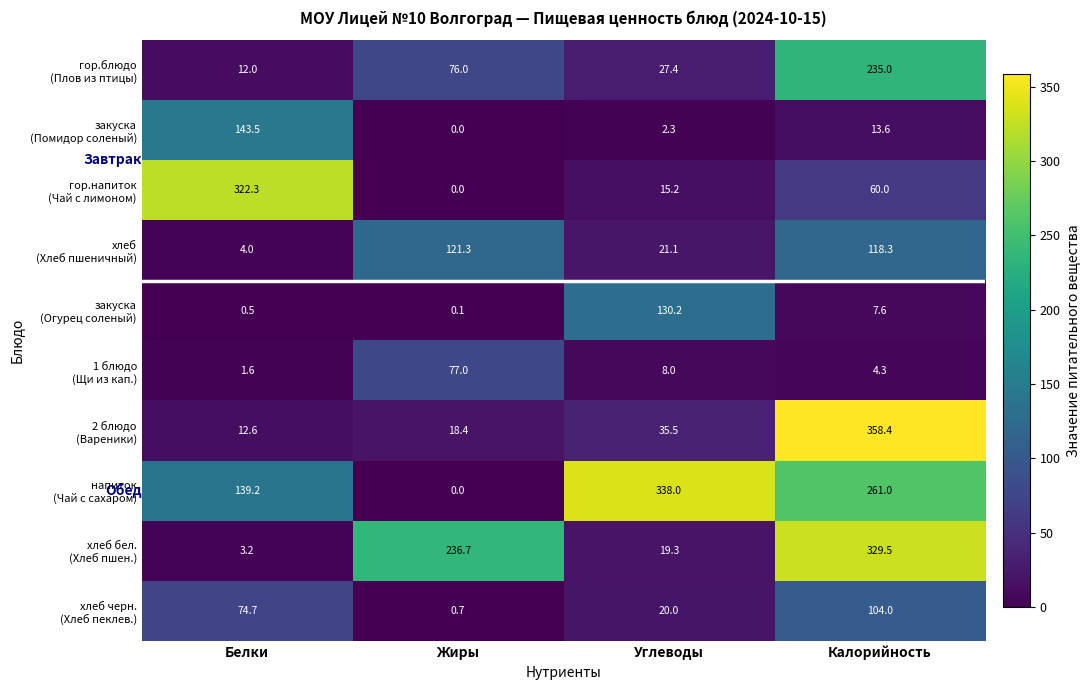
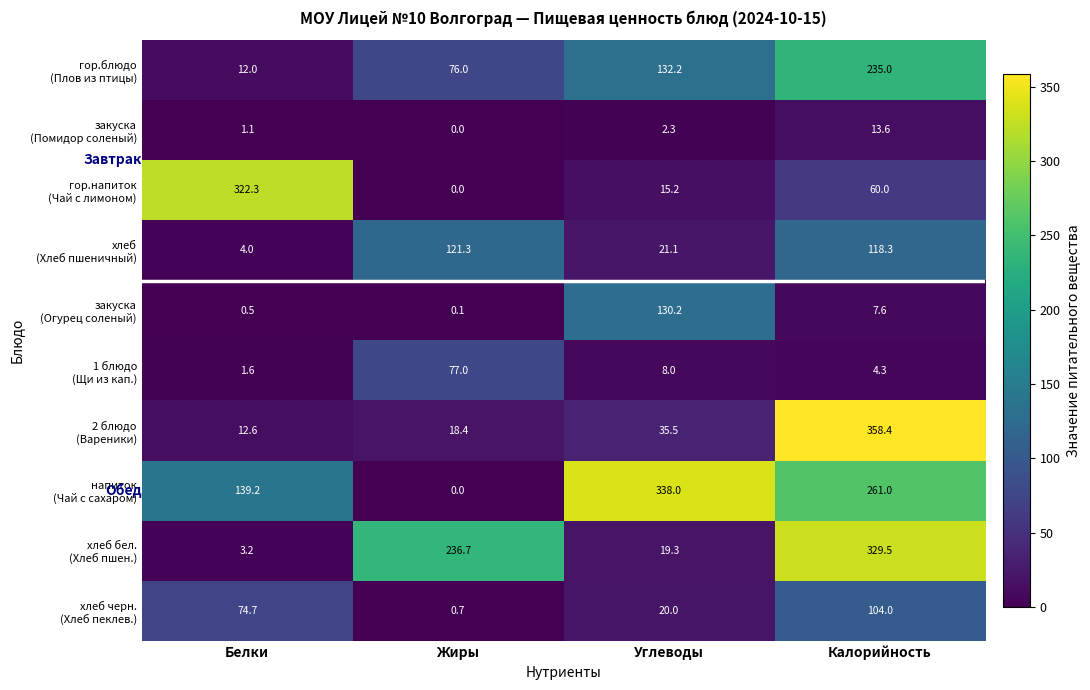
гор.блюдо (Плов из птицы), Углеводы: 27.4 -> 132.2
закуска (Помидор соленый), Белки: 143.5 -> 1.1
